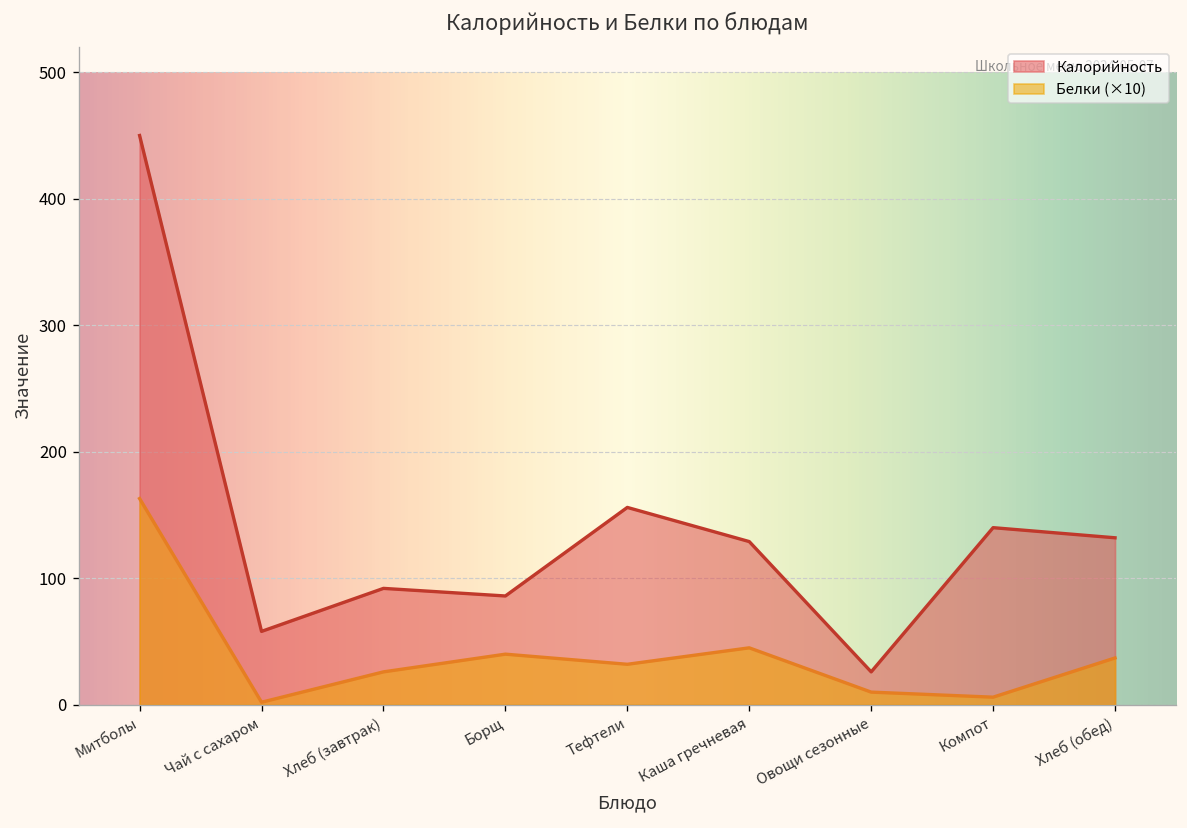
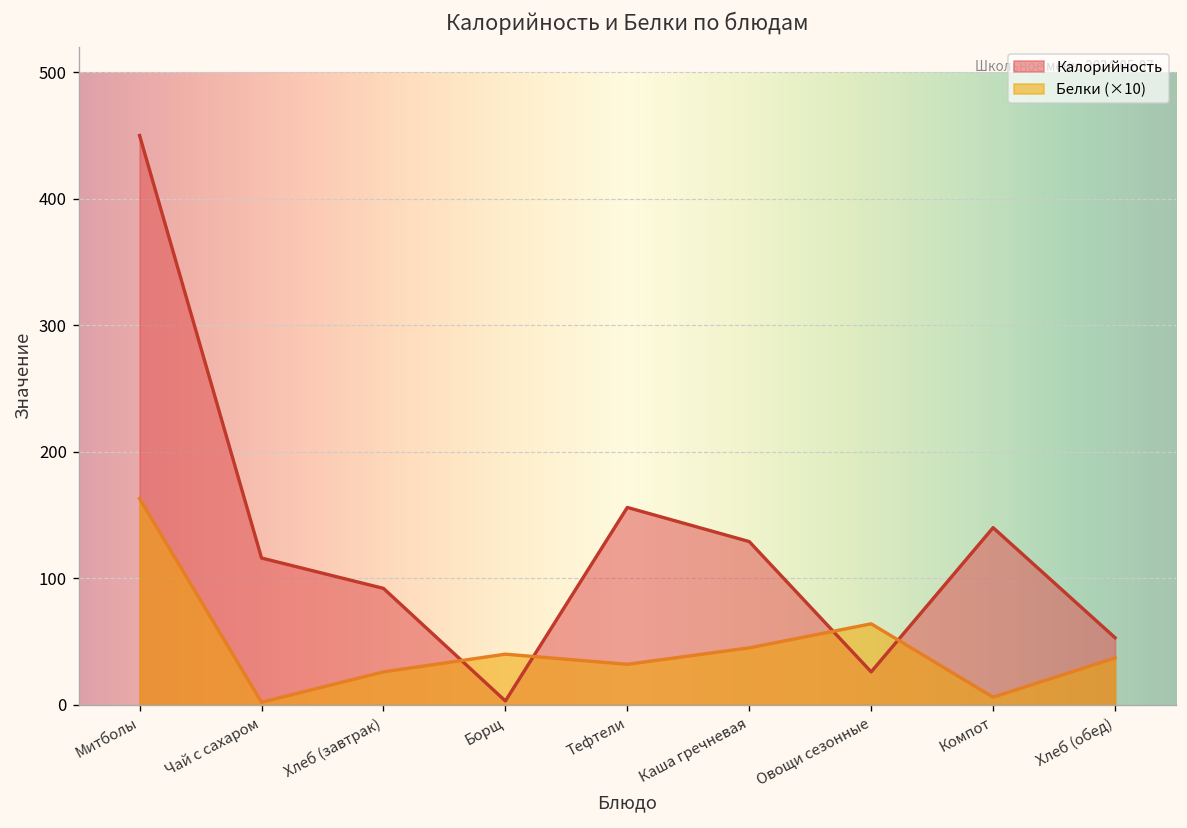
Калорийность, Чай с сахаром: 58 -> 116
Калорийность, Борщ: 86 -> 3
Белки (×10), Овощи сезонные: 10 -> 64
Калорийность, Хлеб (обед): 132 -> 53
